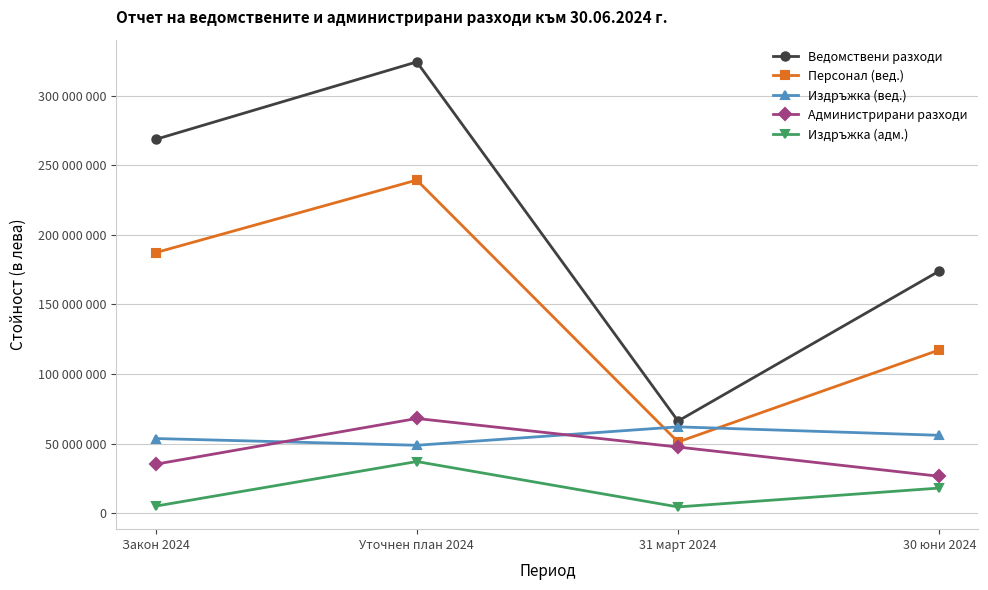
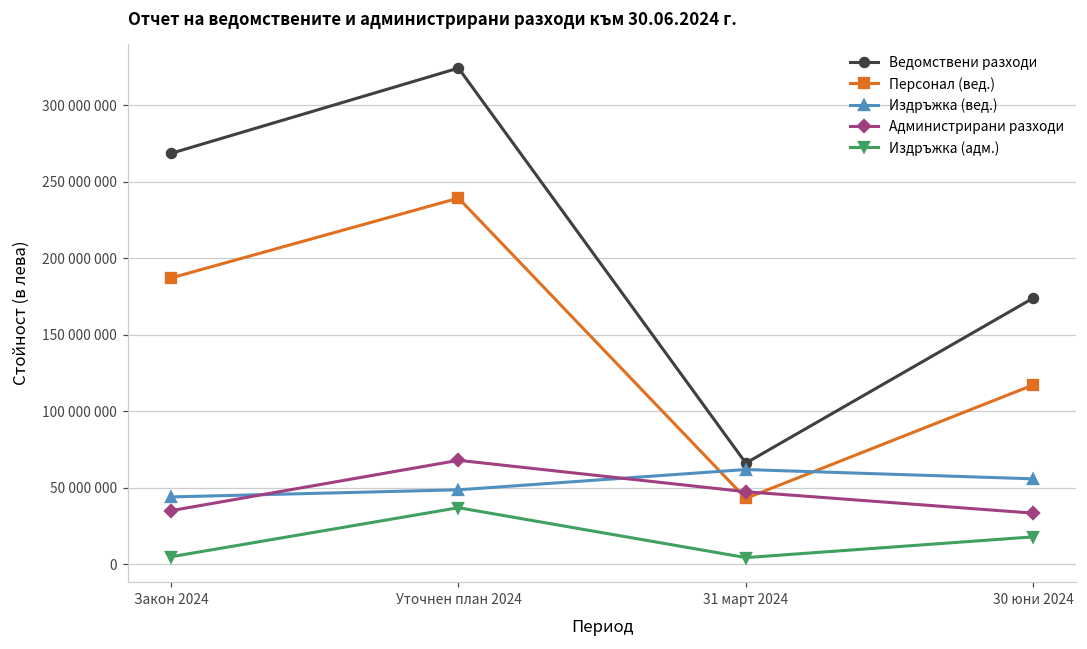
Издръжка (вед.), Закон 2024: 54000000 -> 44000000
Персонал (вед.), 31 март 2024: 51000000 -> 43000000
Администрирани разходи, 30 юни 2024: 26000000 -> 33000000
